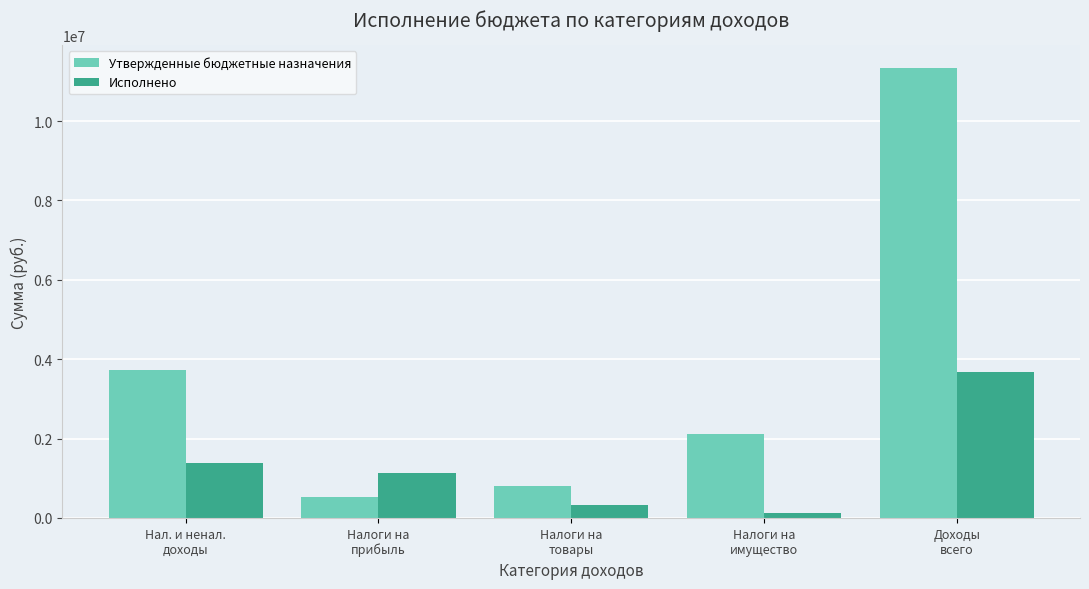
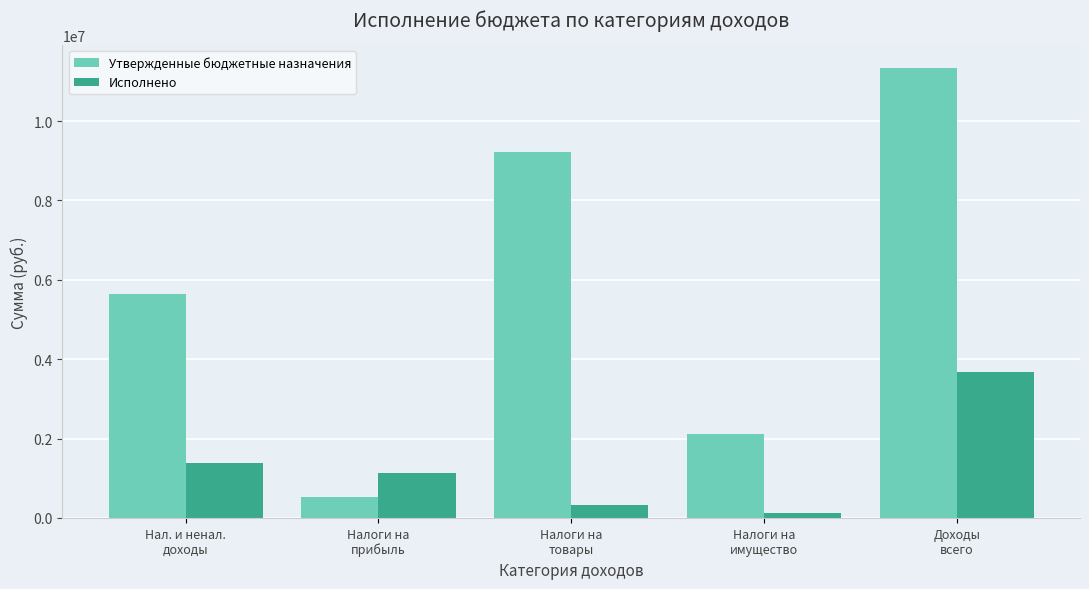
Утвержденные бюджетные назначения, Нал. и ненал. доходы: 3700000 -> 5600000
Утвержденные бюджетные назначения, Налоги на товары: 800000 -> 9200000
